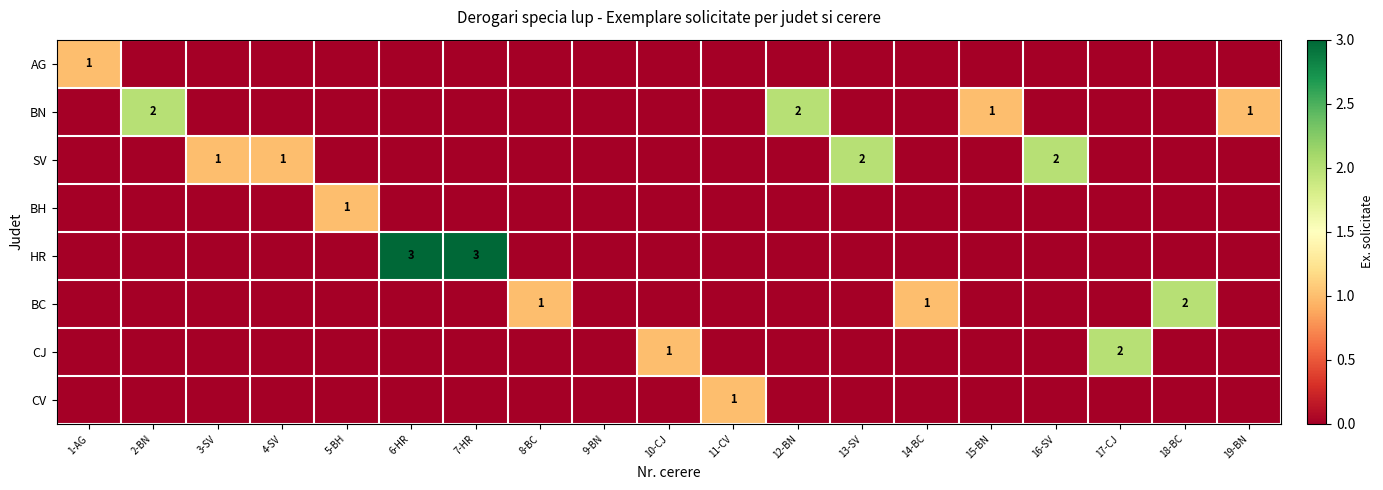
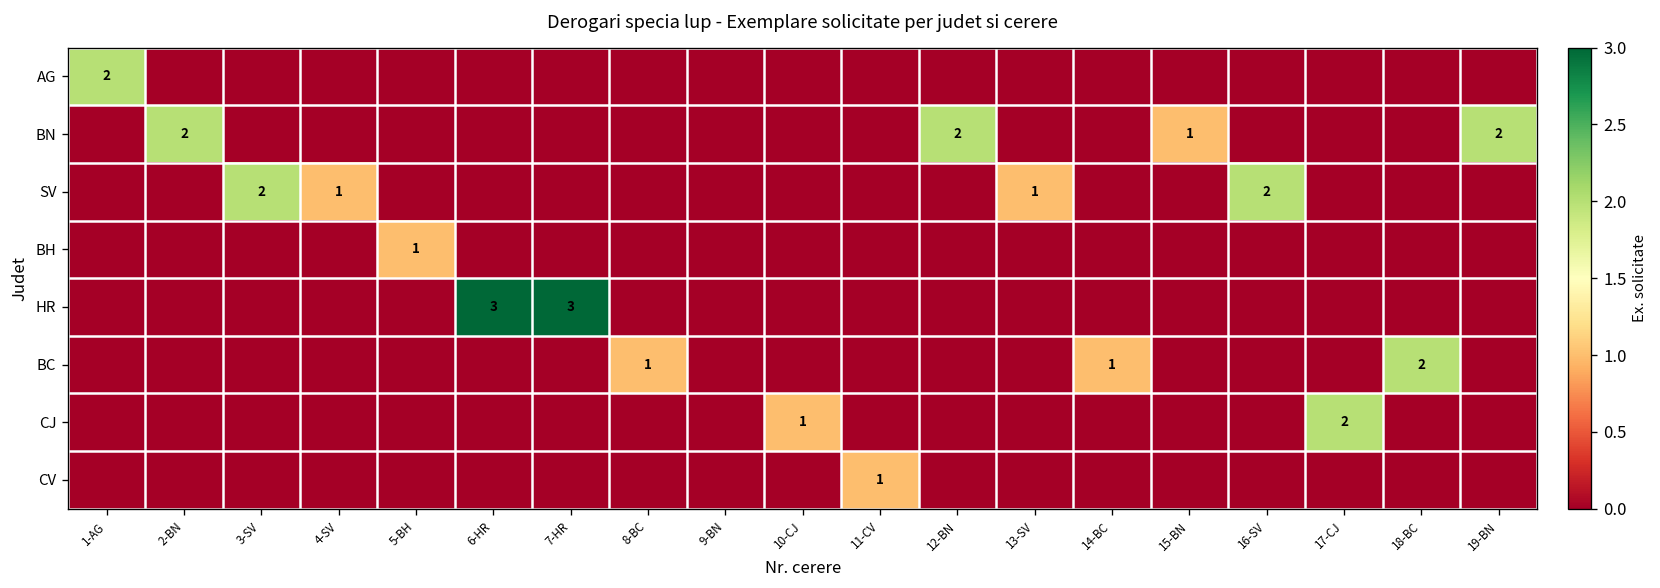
AG, 1-AG: 1 -> 2
BN, 19-BN: 1 -> 2
SV, 3-SV: 1 -> 2
SV, 13-SV: 2 -> 1
